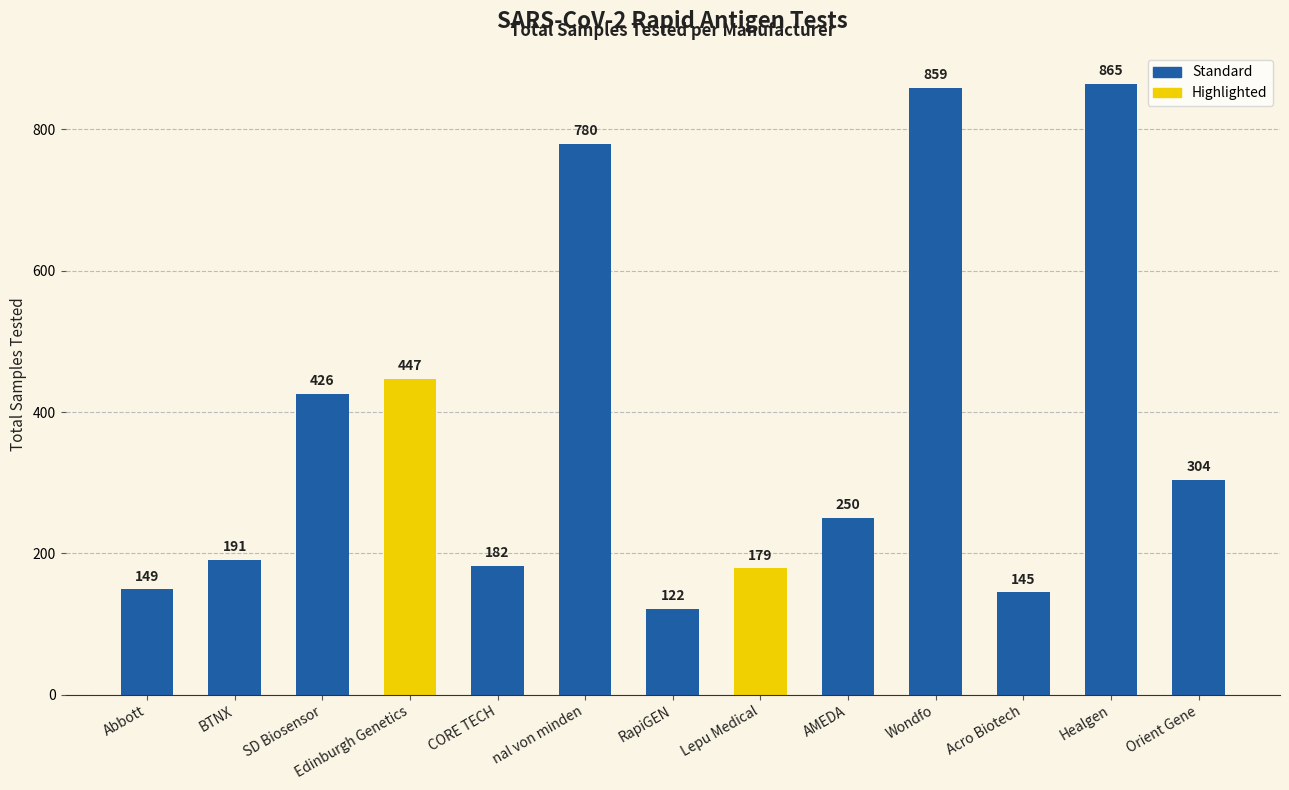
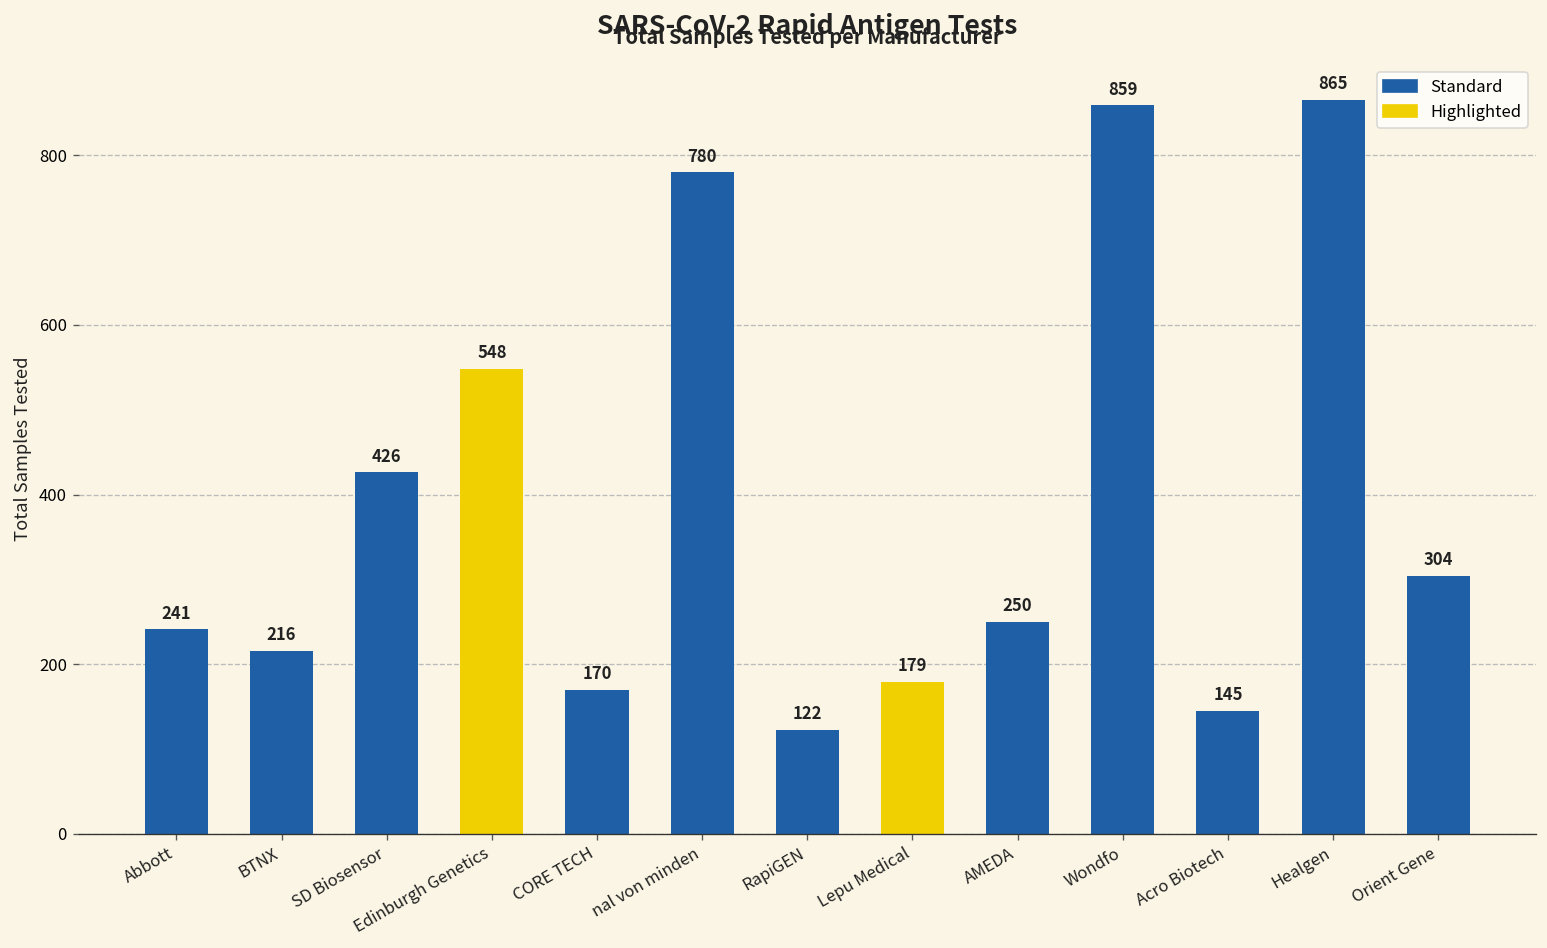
Abbott: 149 -> 241
BTNX: 191 -> 216
Edinburgh Genetics: 447 -> 548
CORE TECH: 182 -> 170
